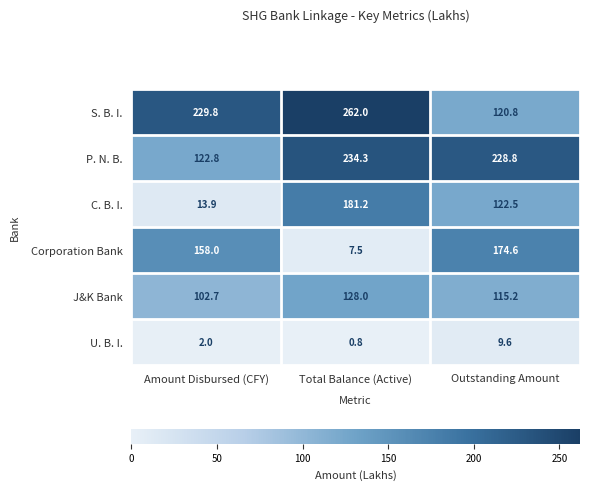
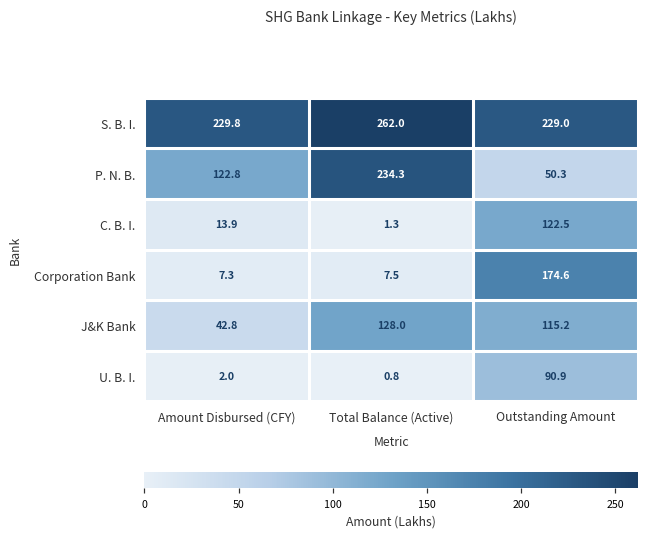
S. B. I., Outstanding Amount: 120.8 -> 229.0
P. N. B., Outstanding Amount: 228.8 -> 50.3
C. B. I., Total Balance (Active): 181.2 -> 1.3
Corporation Bank, Amount Disbursed (CFY): 158.0 -> 7.3
J&K Bank, Amount Disbursed (CFY): 102.7 -> 42.8
U. B. I., Outstanding Amount: 9.6 -> 90.9
